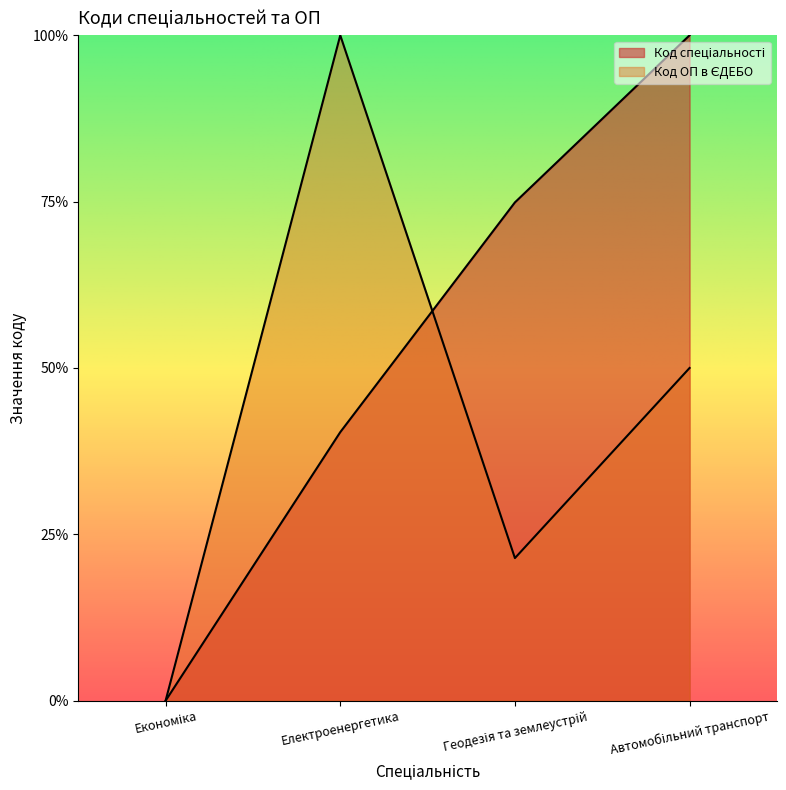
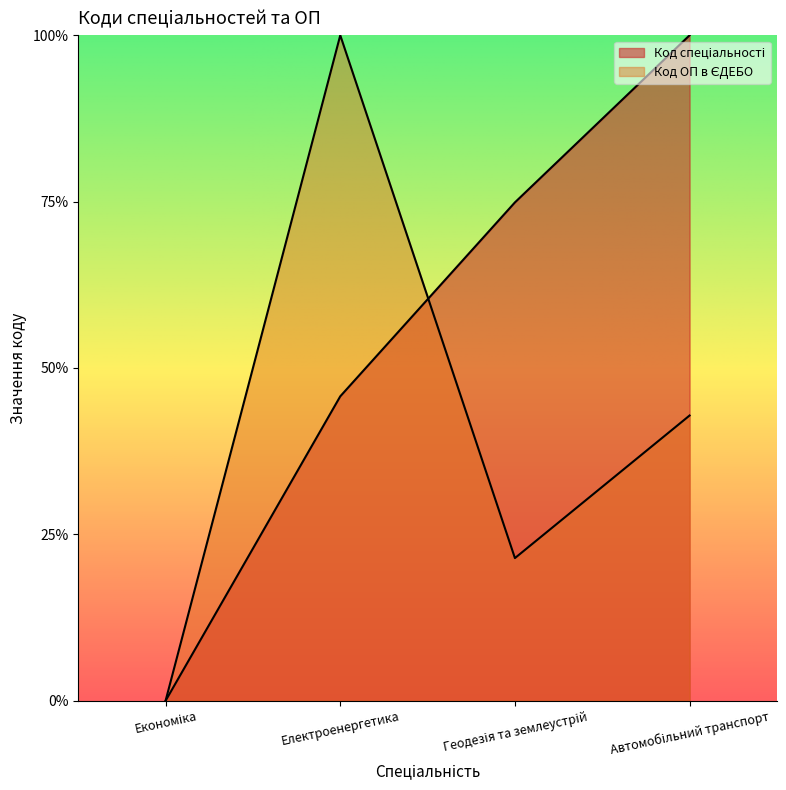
Код спеціальності, Електроенергетика: 40% -> 46%
Код ОП в ЄДЕБО, Автомобільний транспорт: 50% -> 43%
